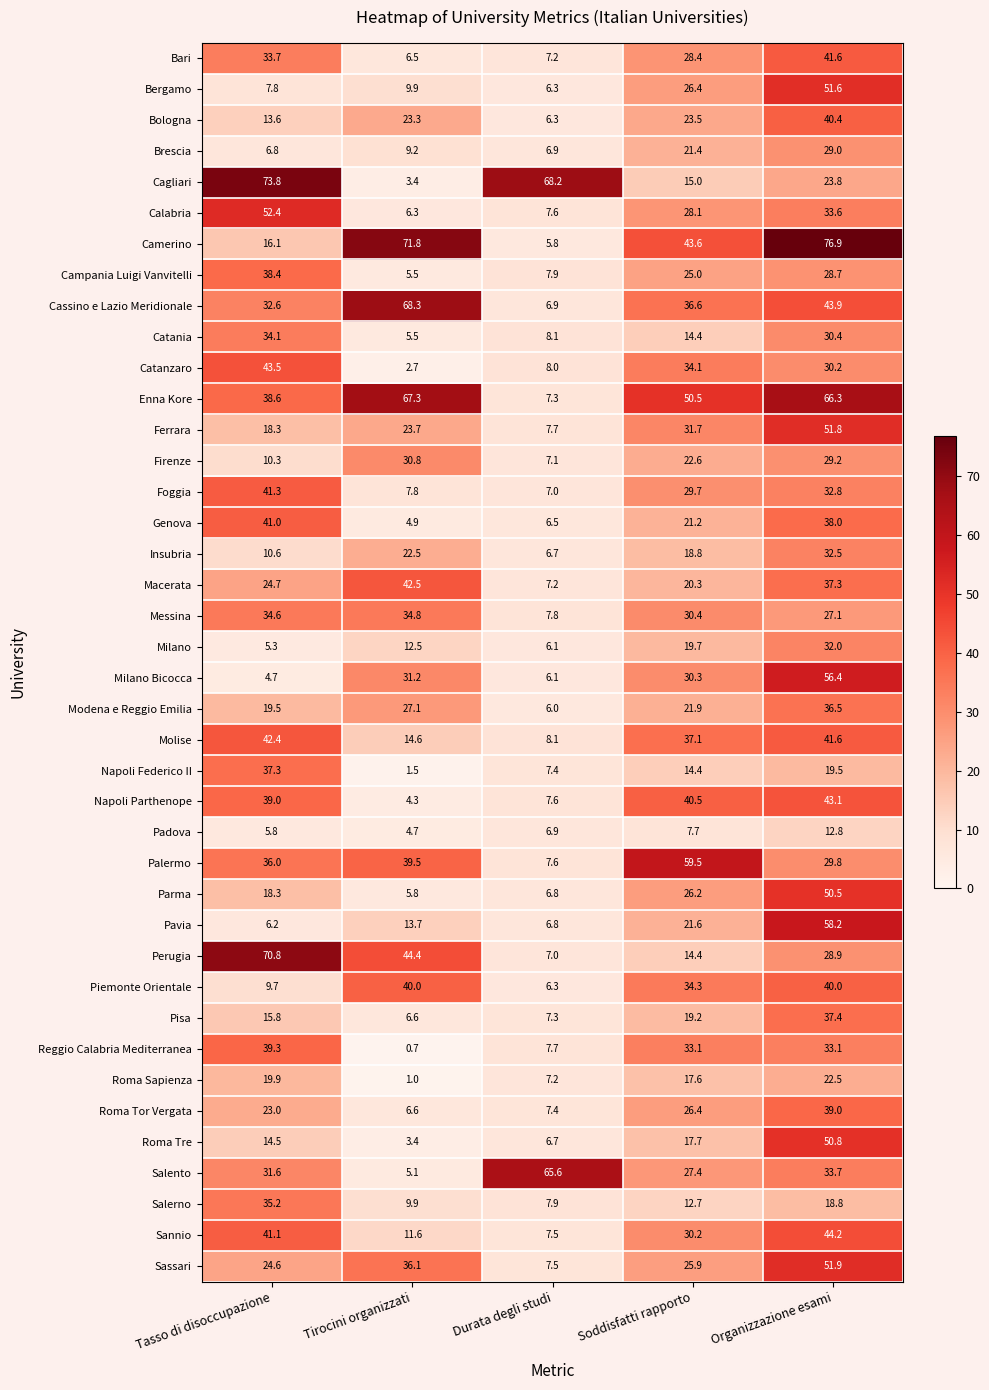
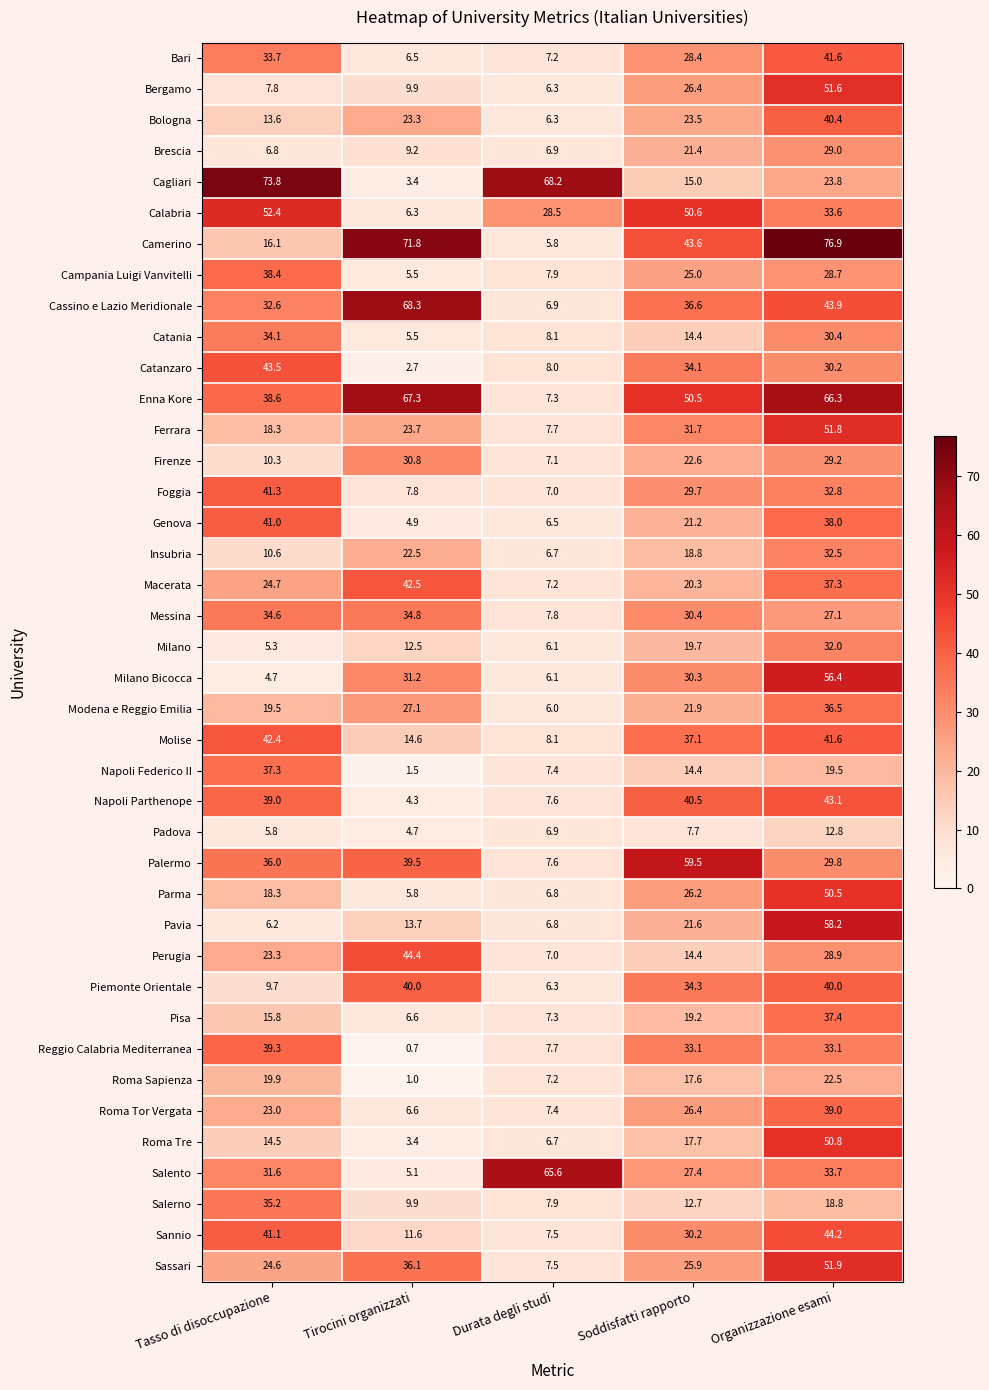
Calabria, Durata degli studi: 7.6 -> 28.5
Calabria, Soddisfatti rapporto: 28.1 -> 50.6
Perugia, Tasso di disoccupazione: 70.8 -> 23.3
